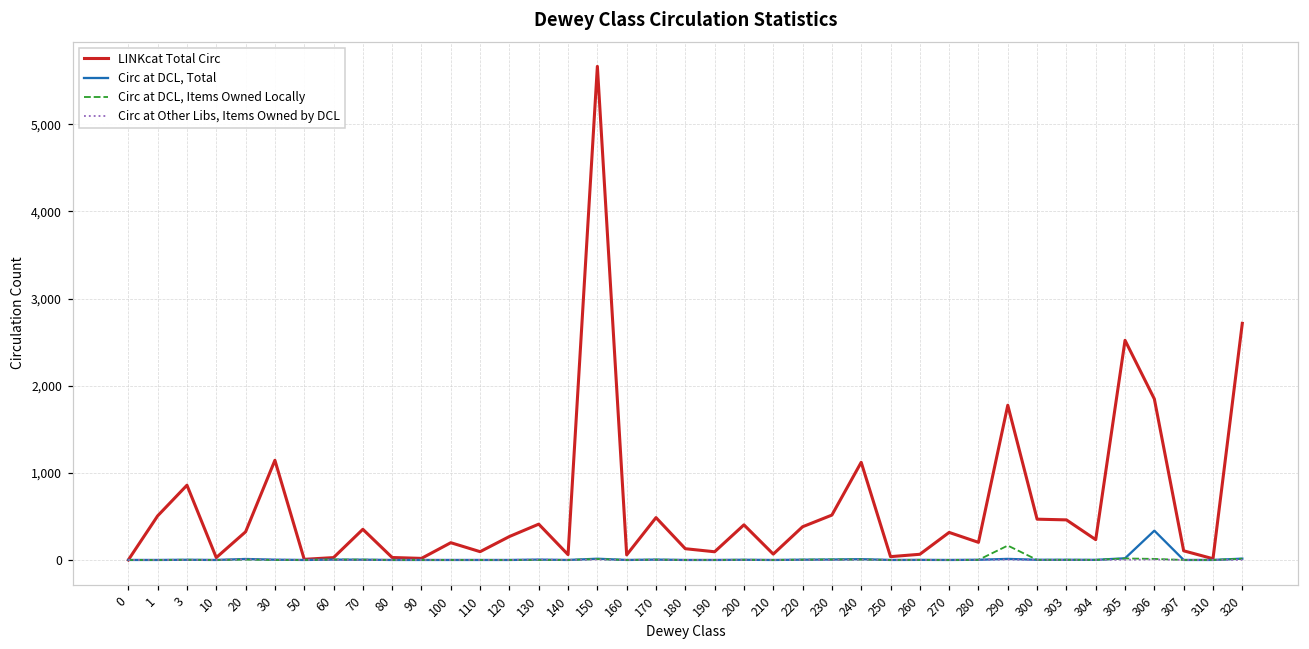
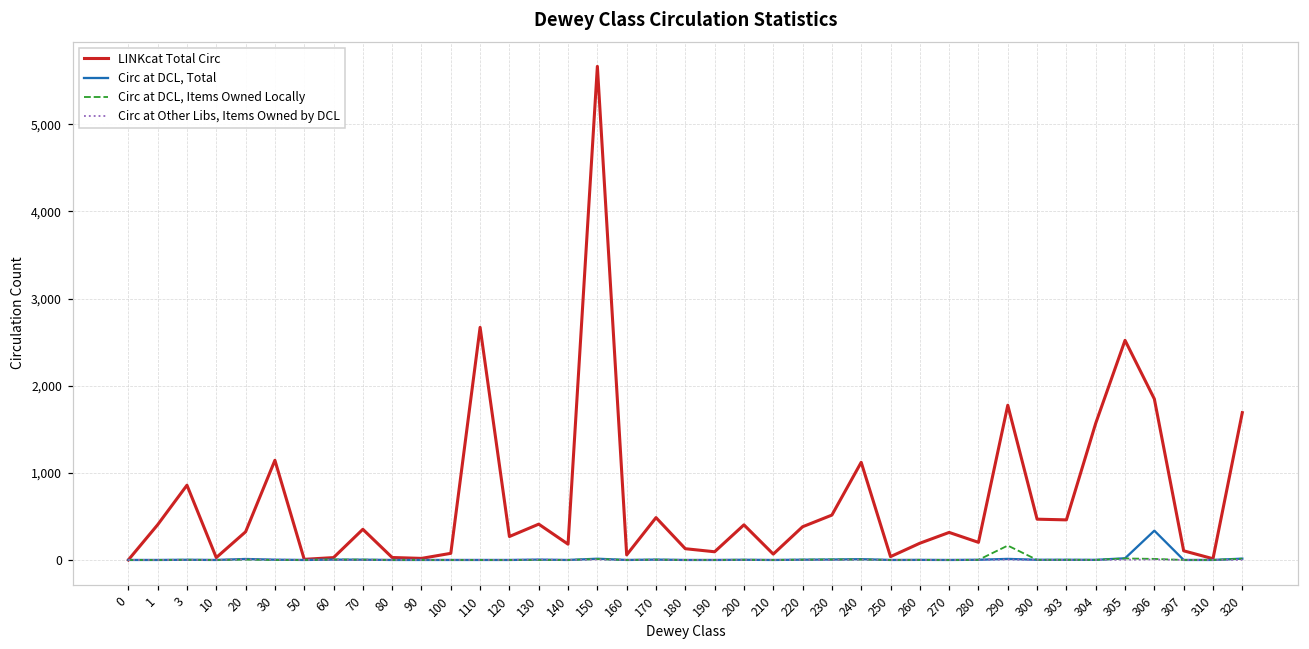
LINKcat Total Circ, 1: 500 -> 400
LINKcat Total Circ, 100: 200 -> 100
LINKcat Total Circ, 110: 100 -> 2,700
LINKcat Total Circ, 140: 100 -> 200
LINKcat Total Circ, 260: 100 -> 200
LINKcat Total Circ, 304: 200 -> 1,600
LINKcat Total Circ, 320: 2,700 -> 1,700
